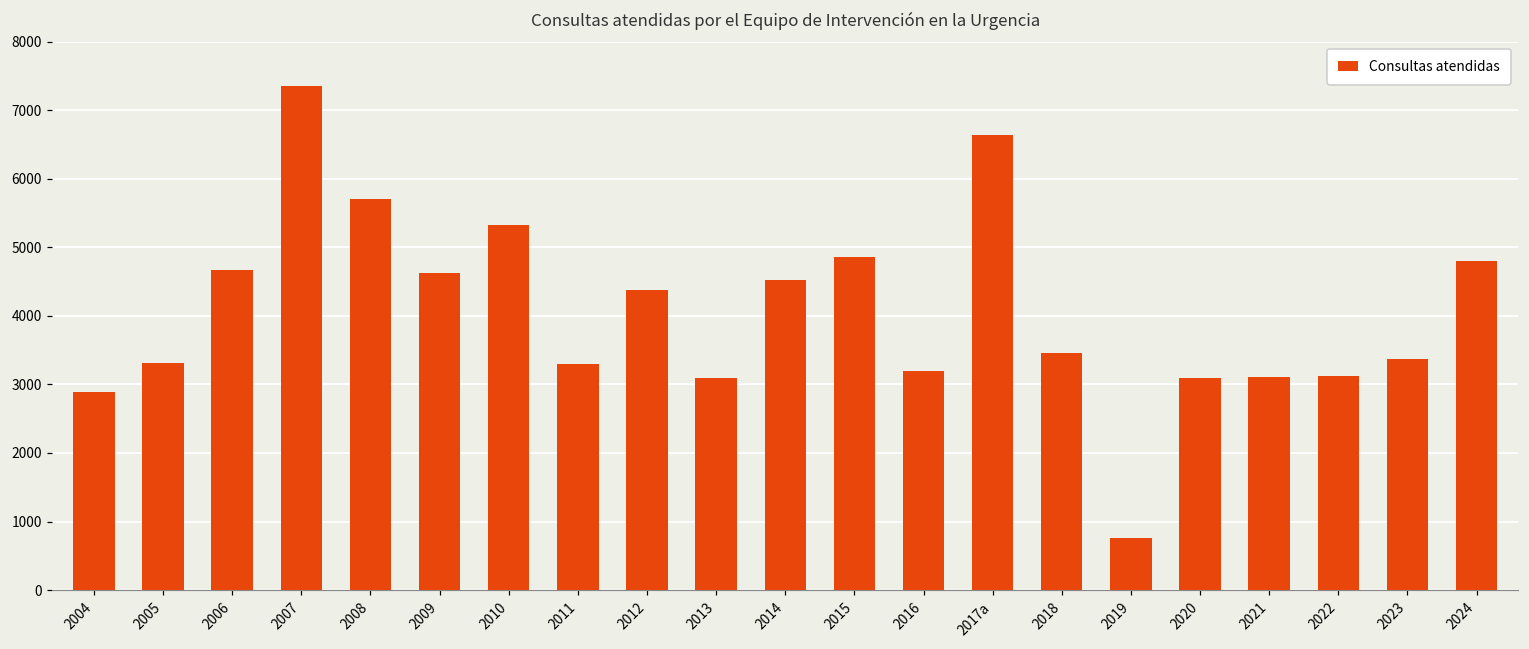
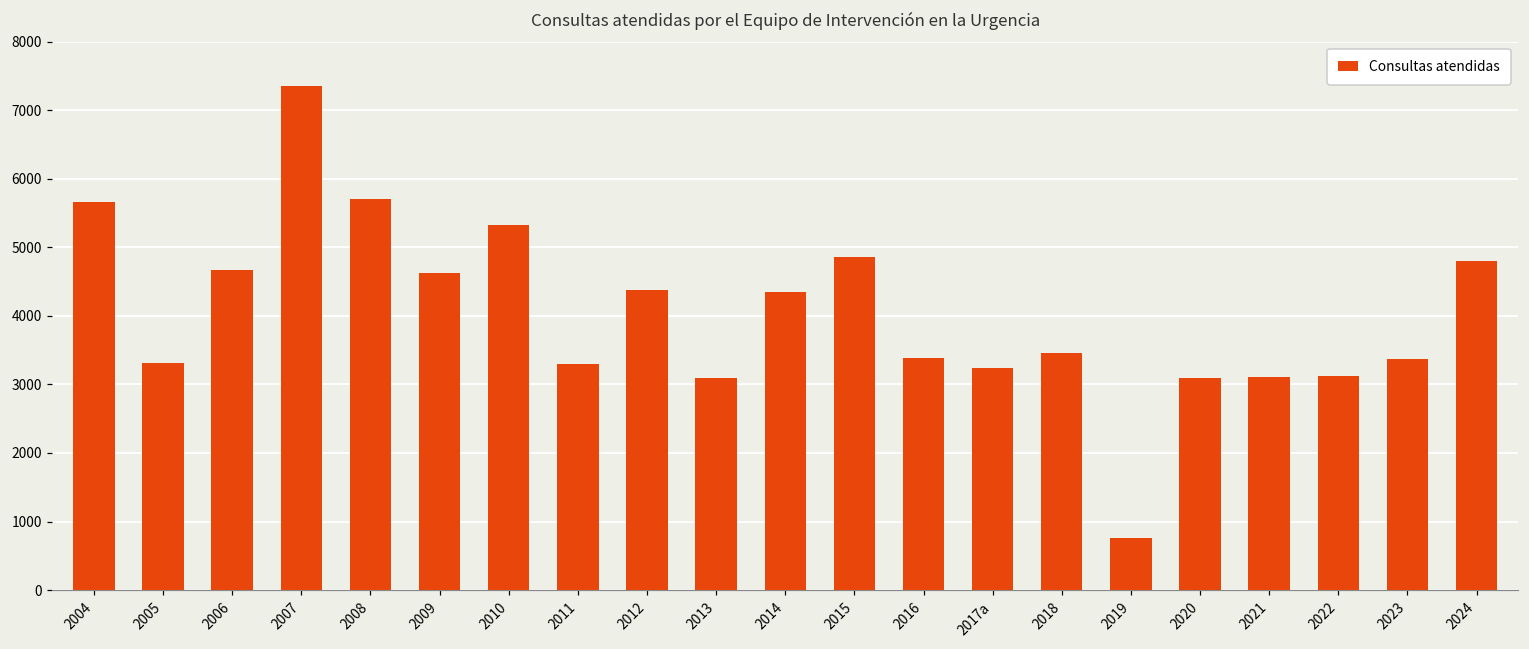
2004: 2900 -> 5700
2014: 4500 -> 4300
2016: 3200 -> 3400
2017a: 6600 -> 3200
